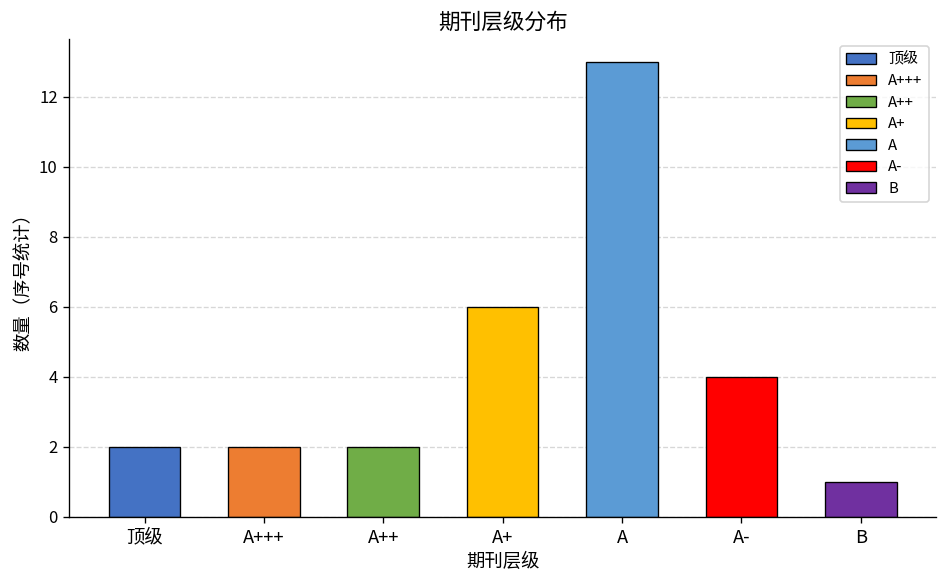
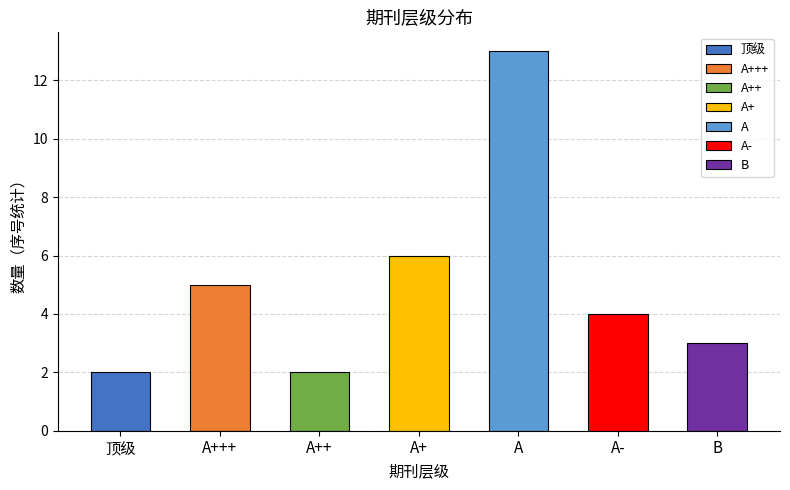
A+++: 2 -> 5
B: 1 -> 3
